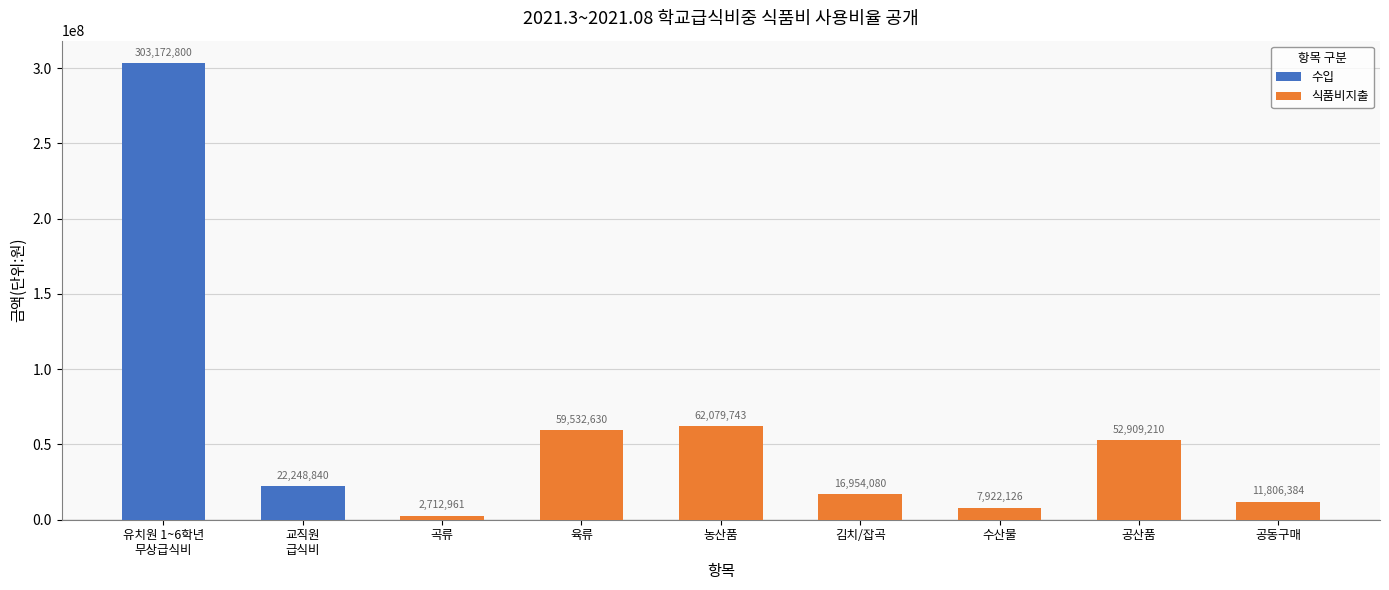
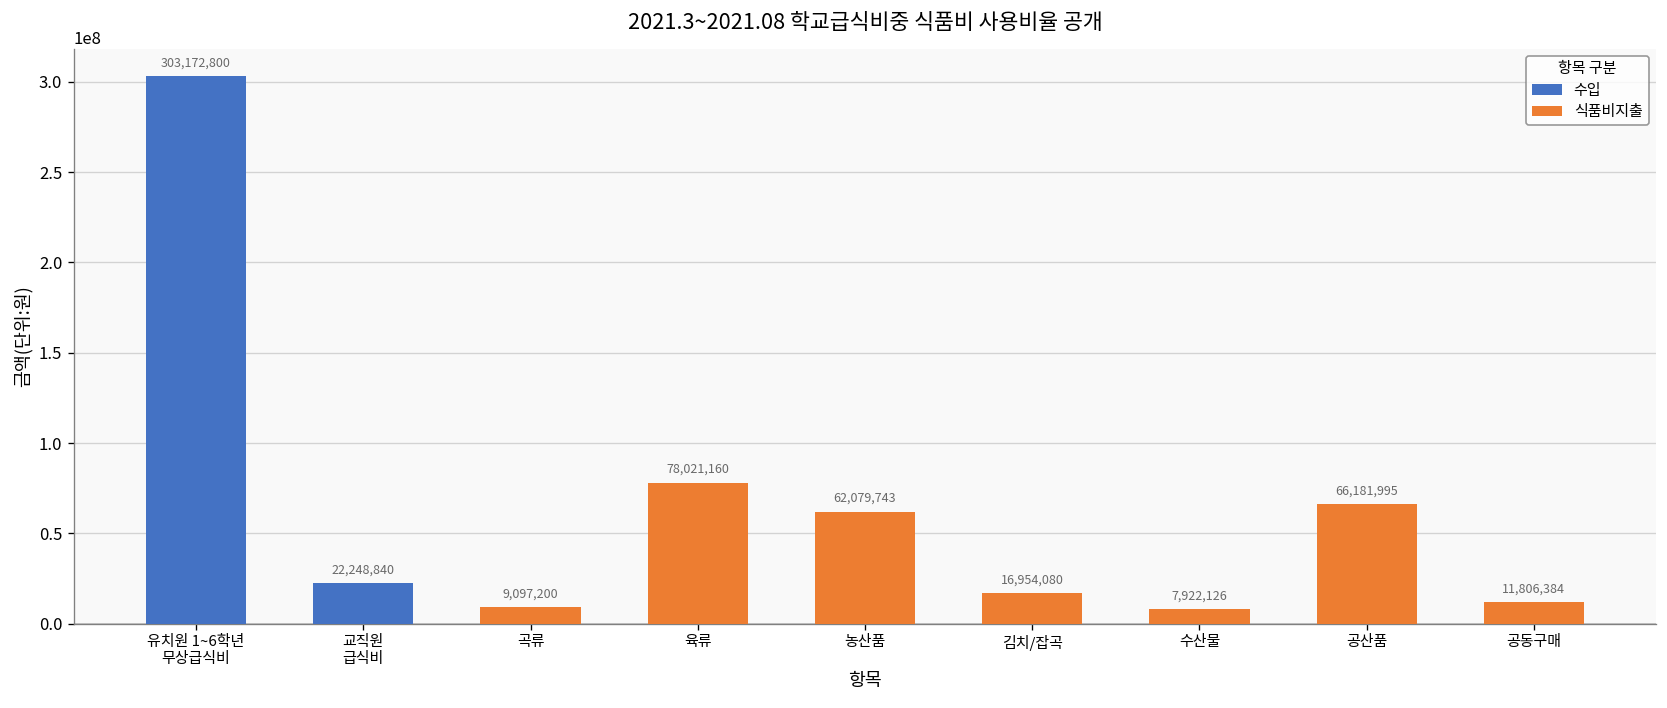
식품비지출, 곡류: 2,712,961 -> 9,097,200
식품비지출, 육류: 59,532,630 -> 78,021,160
식품비지출, 공산품: 52,909,210 -> 66,181,995
